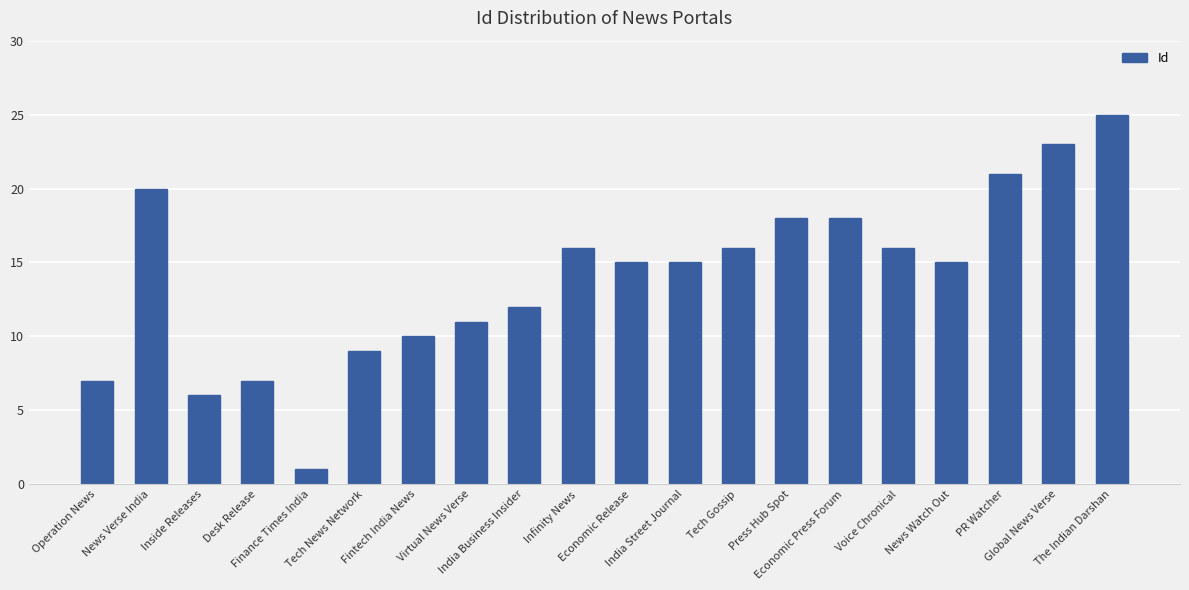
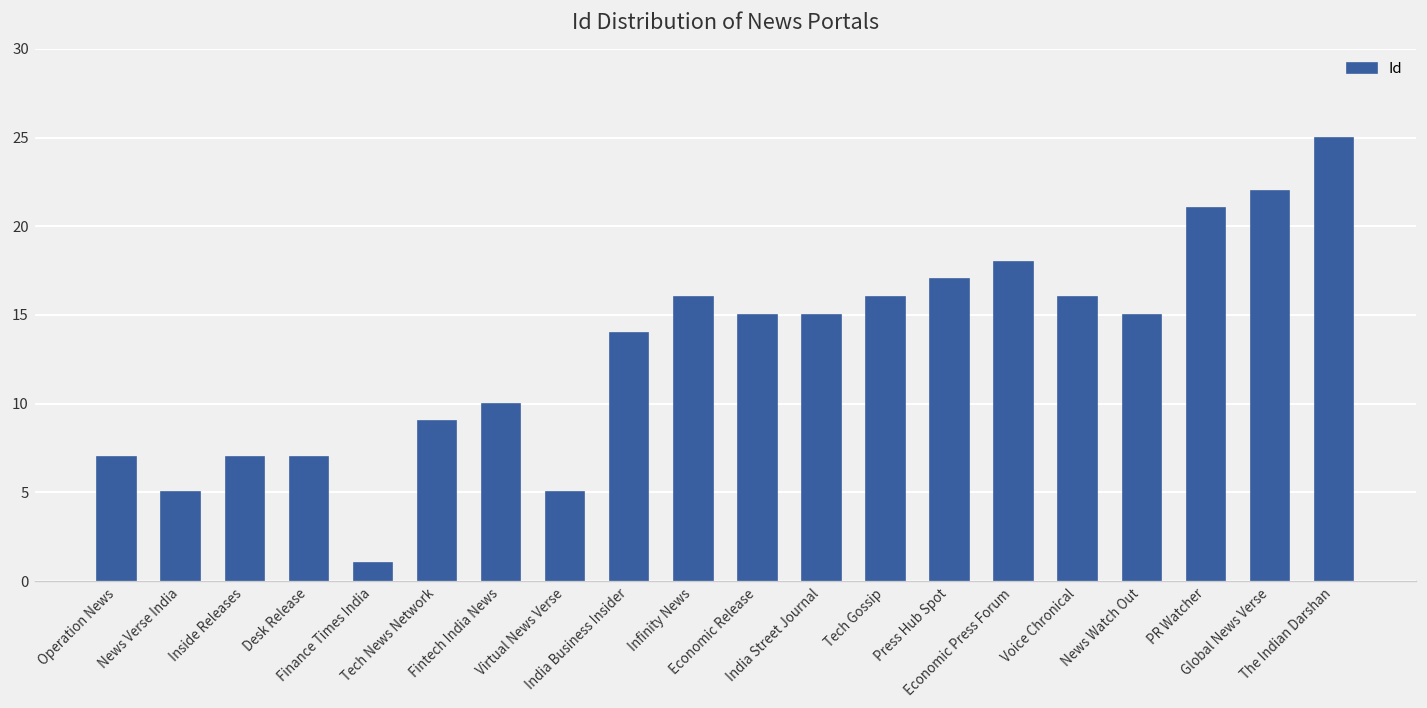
News Verse India: 20 -> 5
Inside Releases: 6 -> 7
Virtual News Verse: 11 -> 5
India Business Insider: 12 -> 14
Press Hub Spot: 18 -> 17
Global News Verse: 23 -> 22
